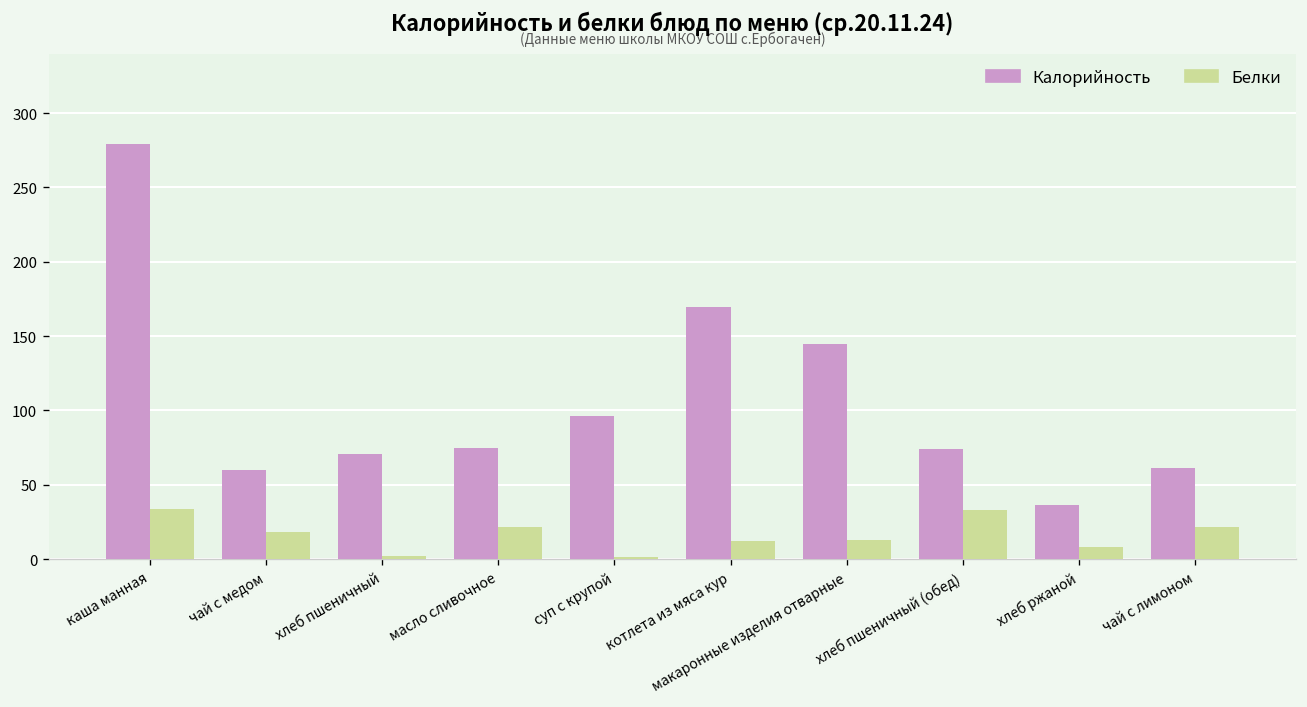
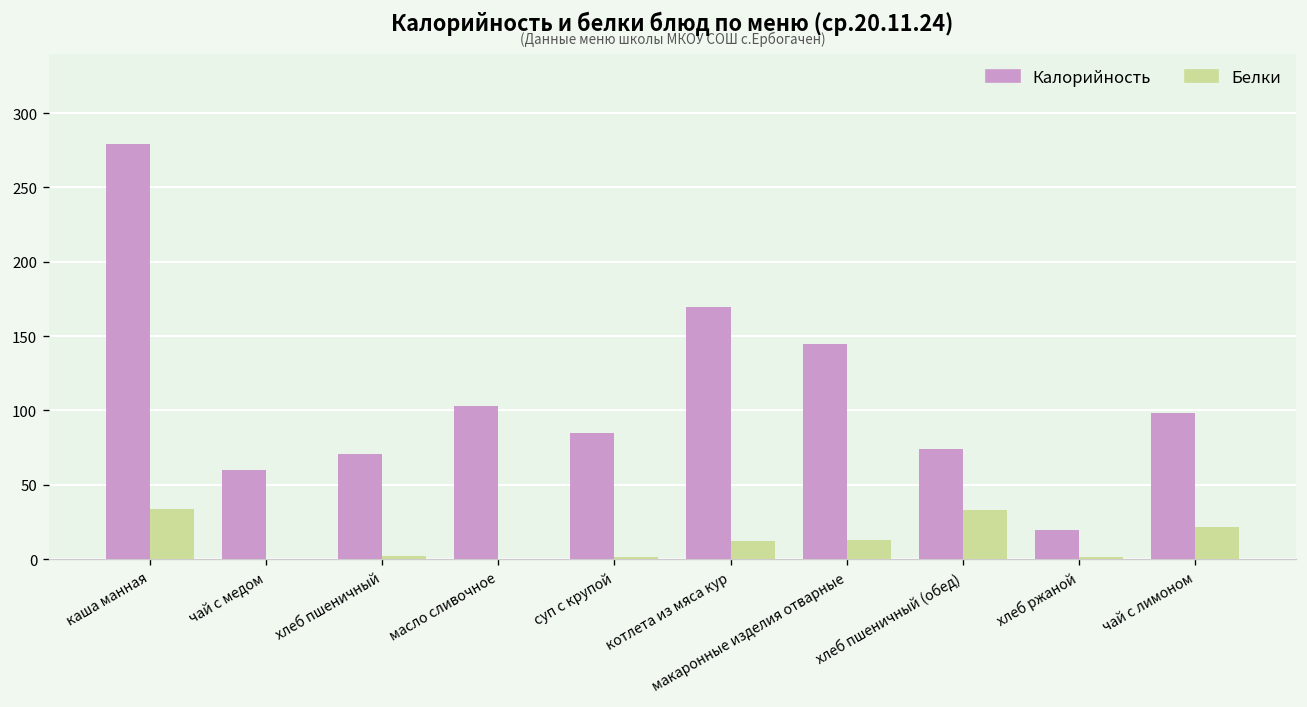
Белки, чай с медом: 18 -> 0
Калорийность, масло сливочное: 75 -> 103
Белки, масло сливочное: 22 -> 0
Калорийность, суп с крупой: 96 -> 85
Калорийность, хлеб ржаной: 36 -> 20
Белки, хлеб ржаной: 8 -> 1
Калорийность, чай с лимоном: 61 -> 98
